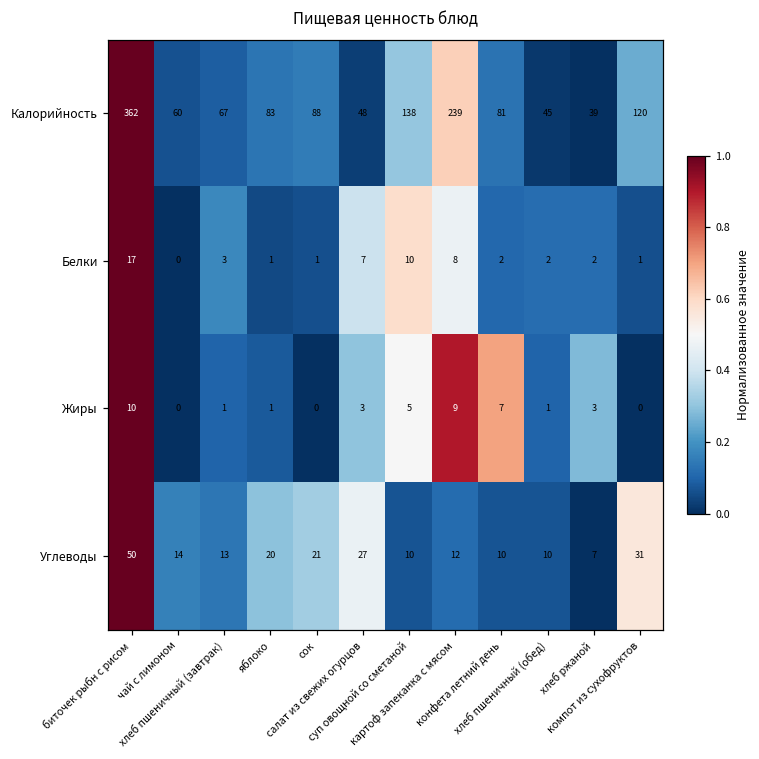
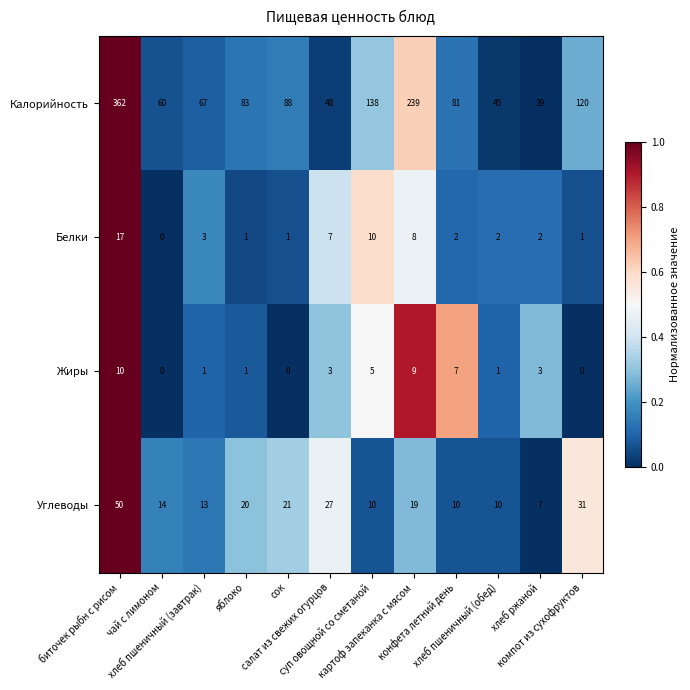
Углеводы, картоф запеканка с мясом: 12 -> 19
